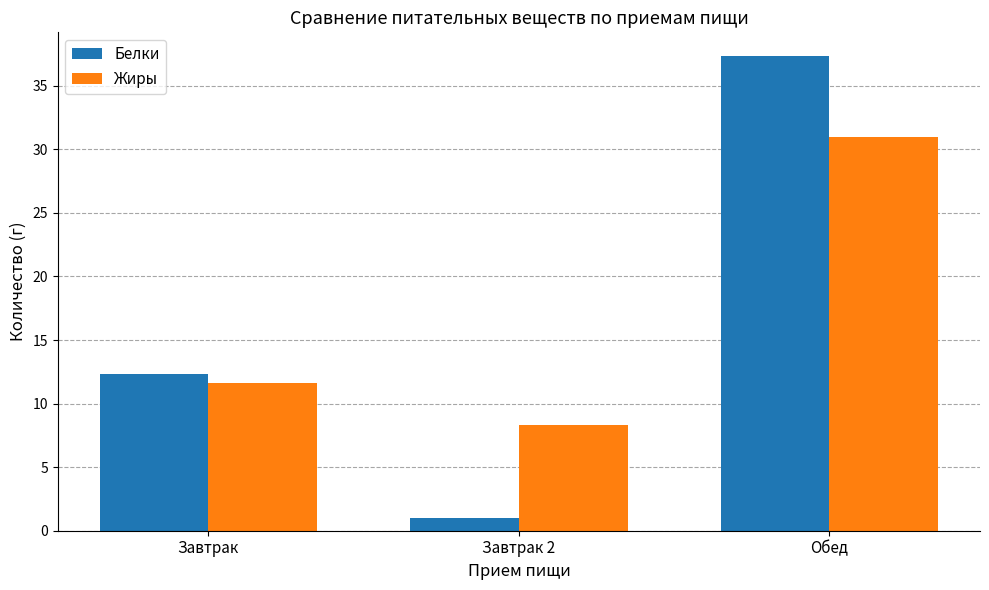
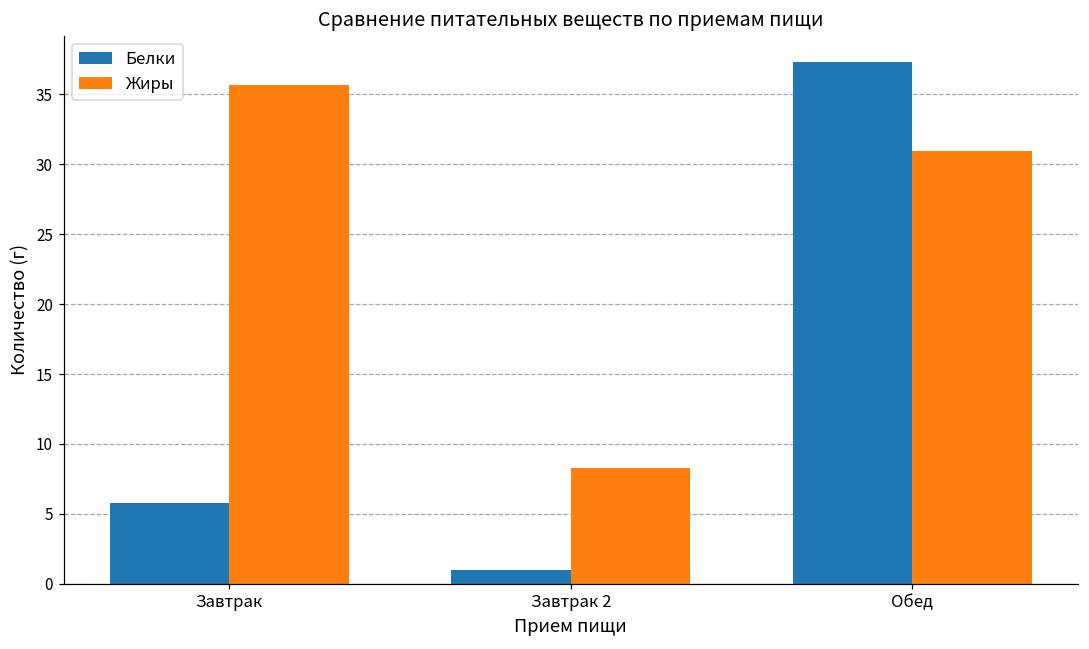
Белки, Завтрак: 12.3 -> 5.8
Жиры, Завтрак: 11.6 -> 35.7
